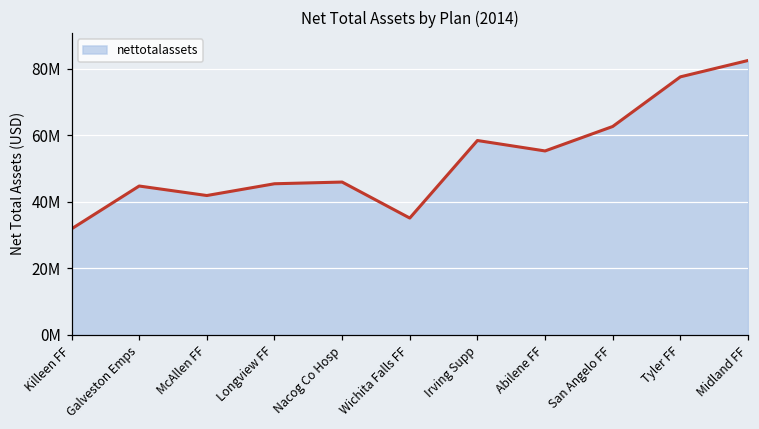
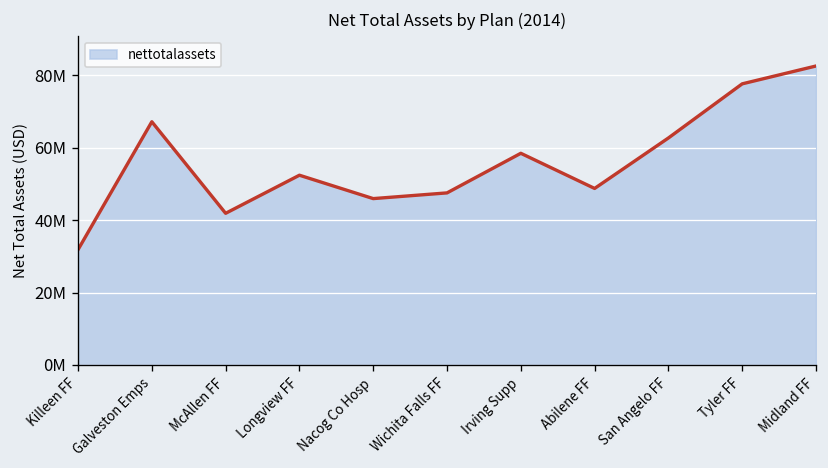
Galveston Emps: 45000000 -> 67000000
Longview FF: 45000000 -> 52000000
Wichita Falls FF: 35000000 -> 48000000
Abilene FF: 55000000 -> 49000000
